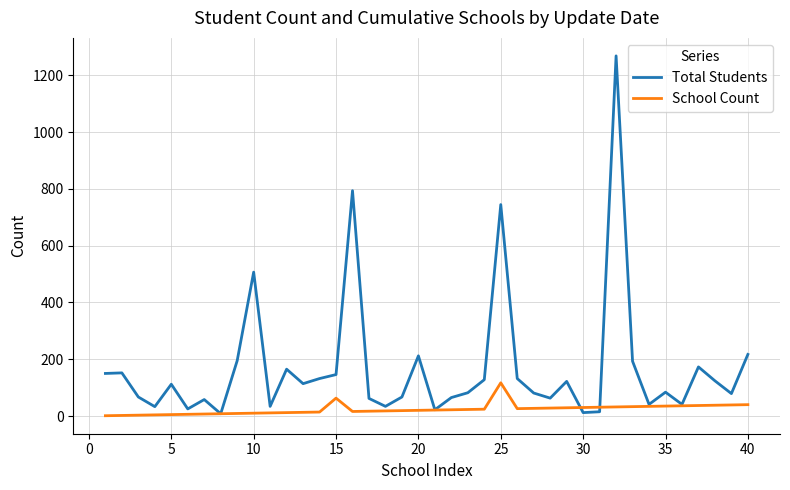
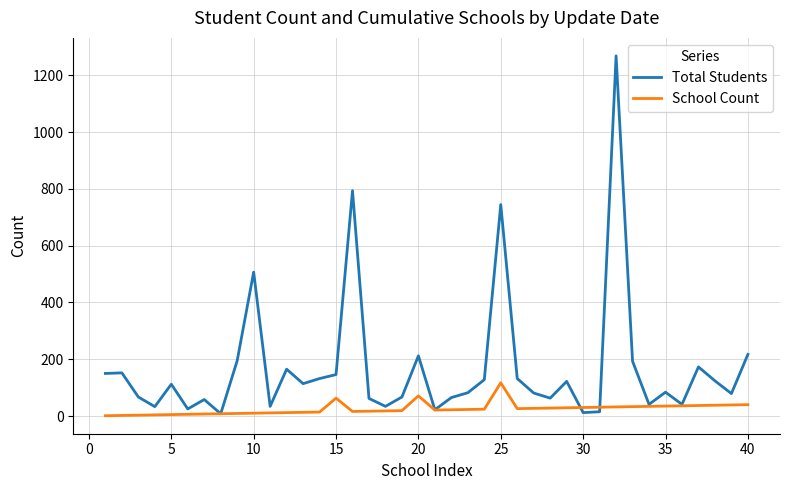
School Count, 20: 20 -> 70
